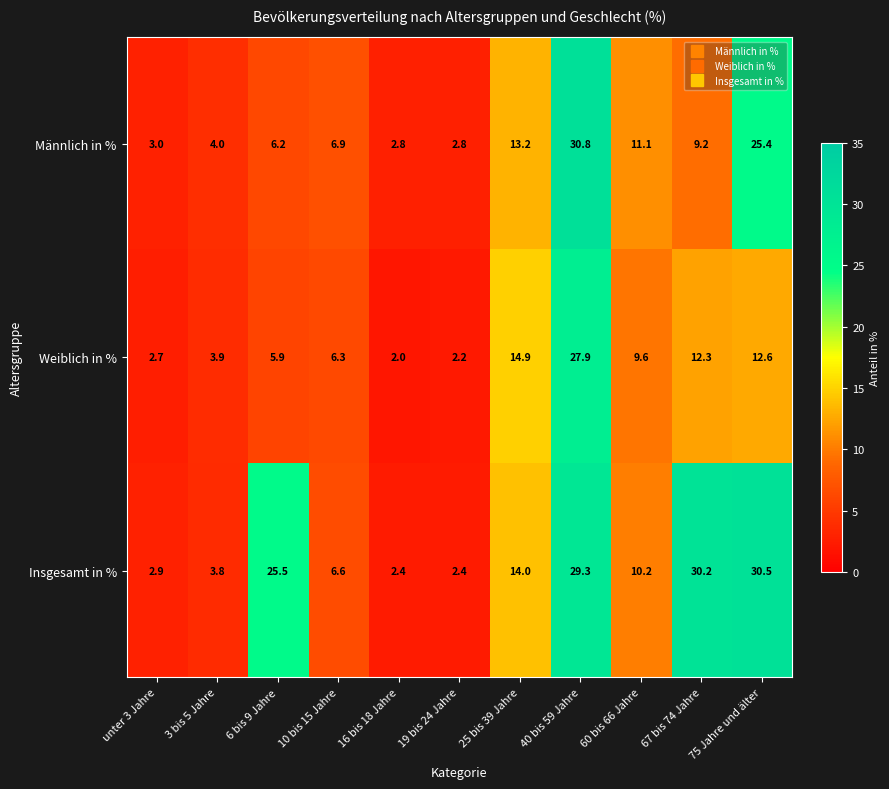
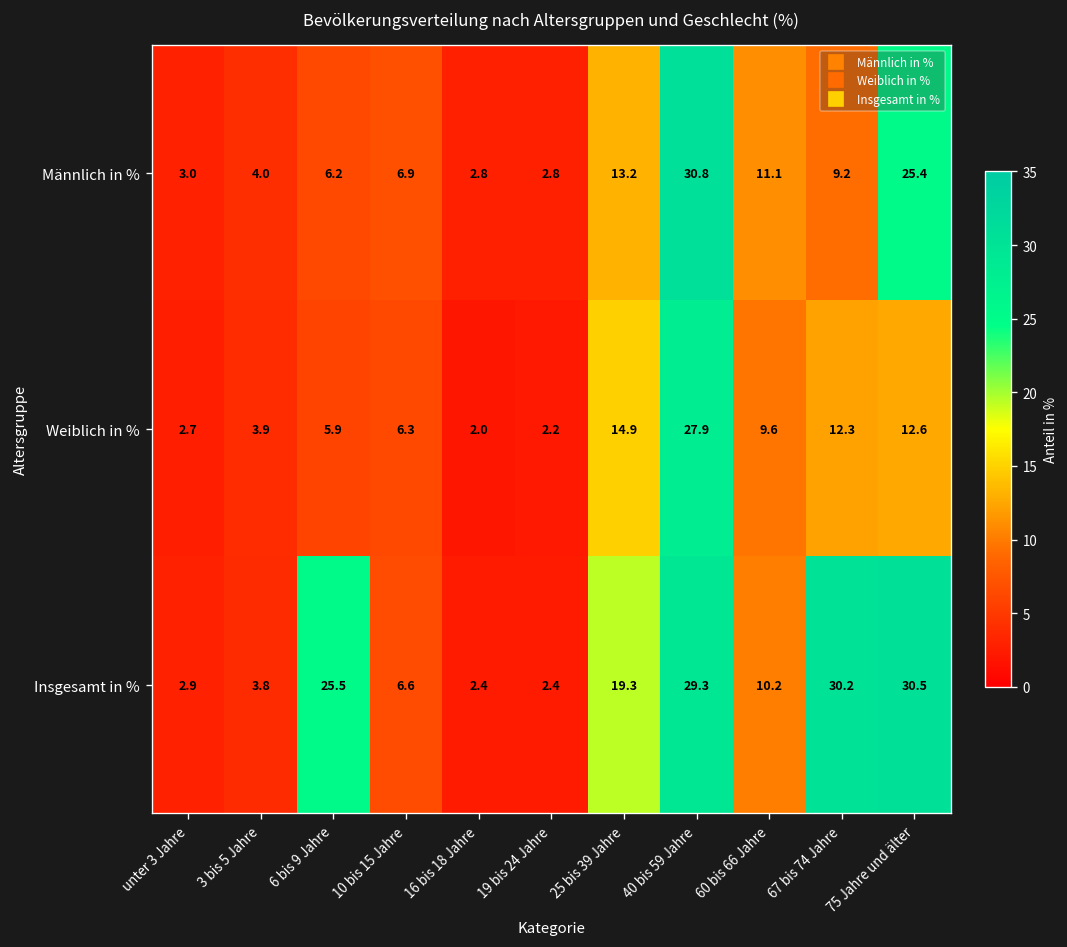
Insgesamt in %, 25 bis 39 Jahre: 14.0 -> 19.3
